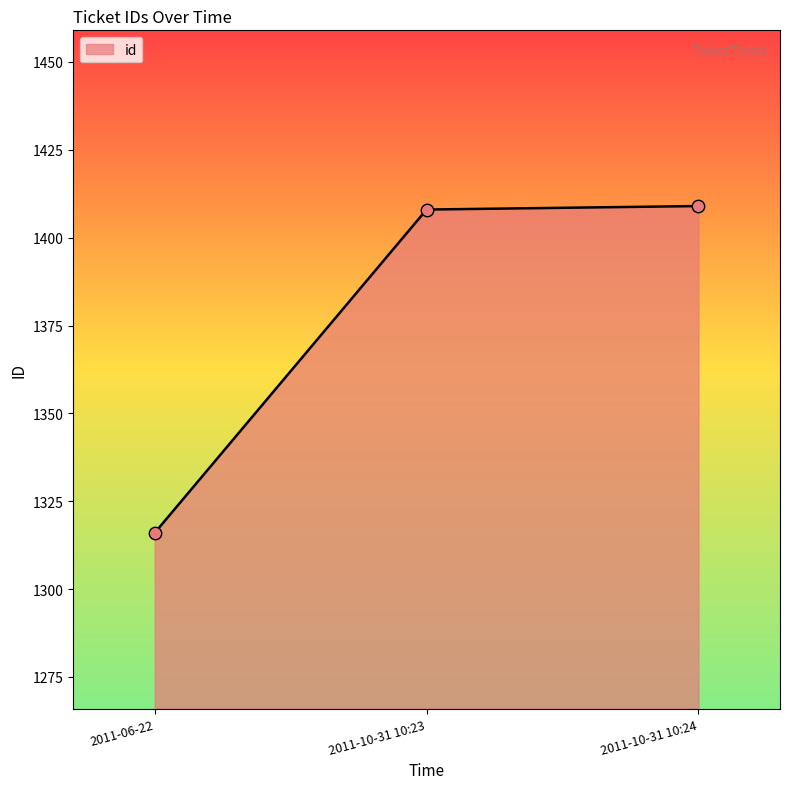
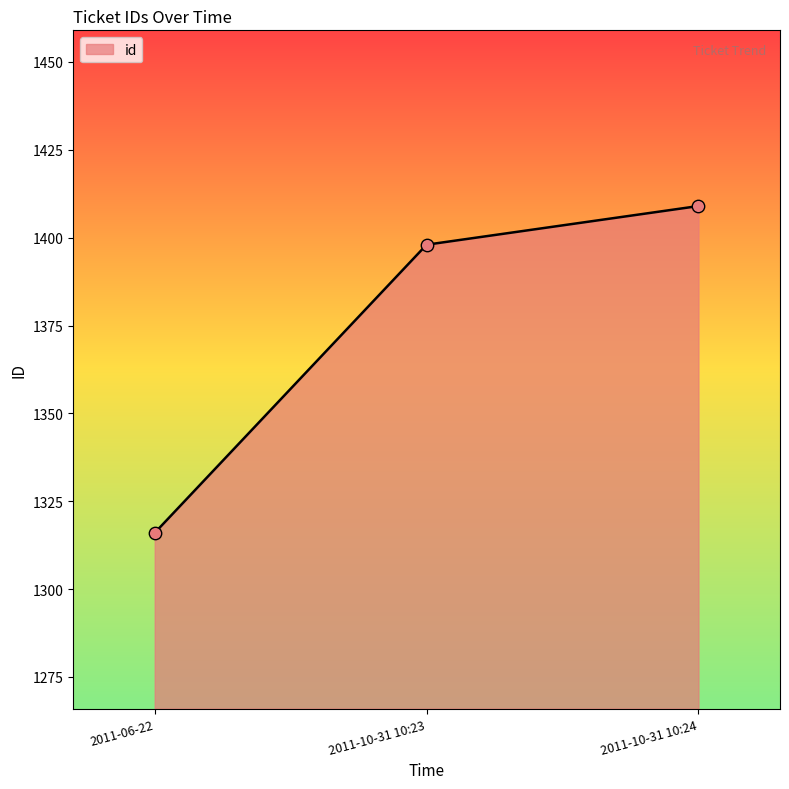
2011-10-31 10:23: 1408 -> 1398
